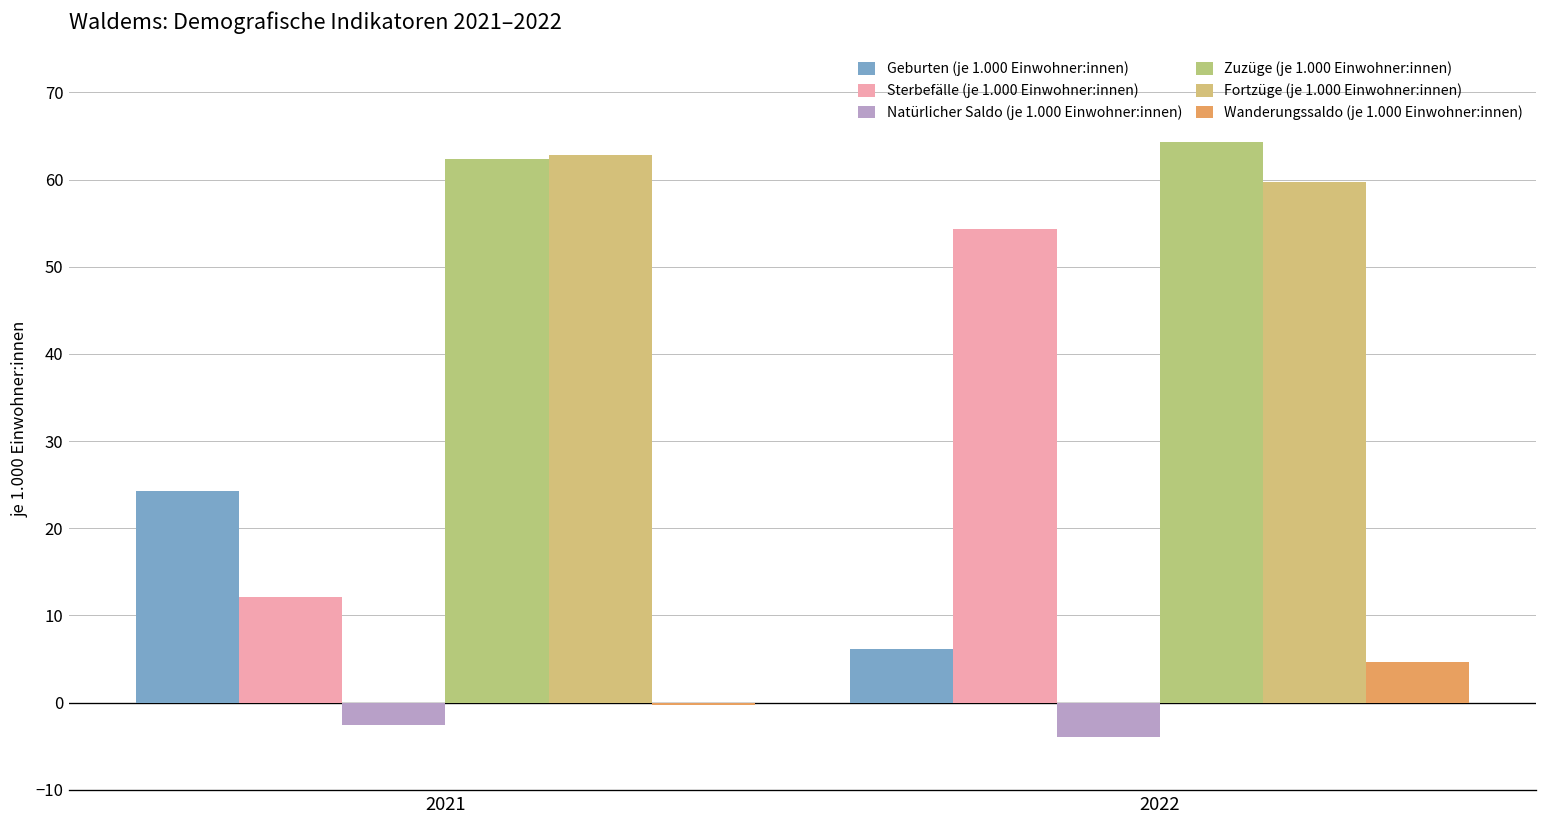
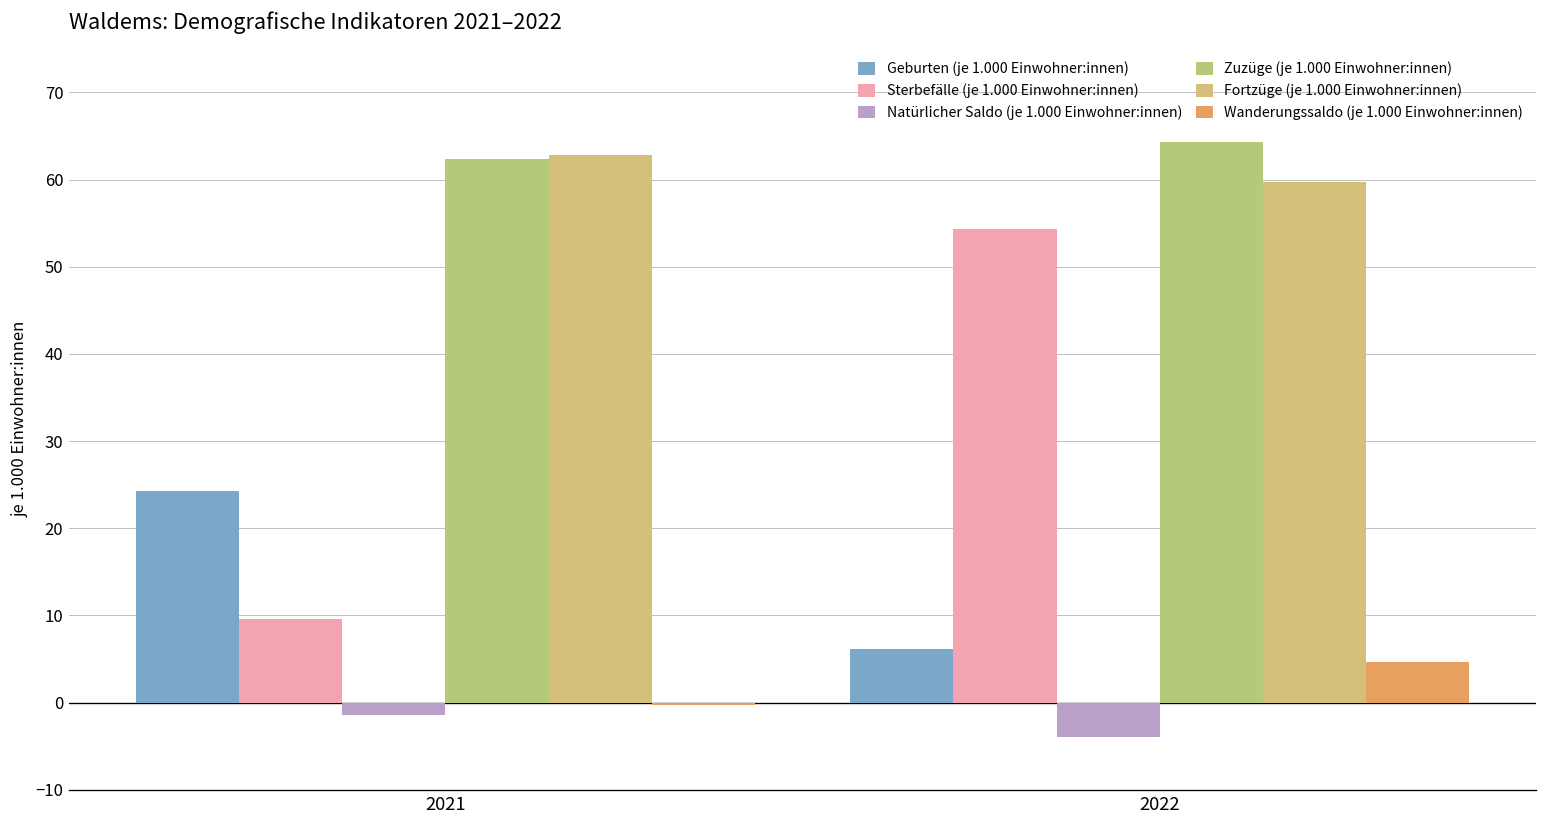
Sterbefälle (je 1.000 Einwohner:innen), 2021: 12 -> 10
Natürlicher Saldo (je 1.000 Einwohner:innen), 2021: -3 -> -1
